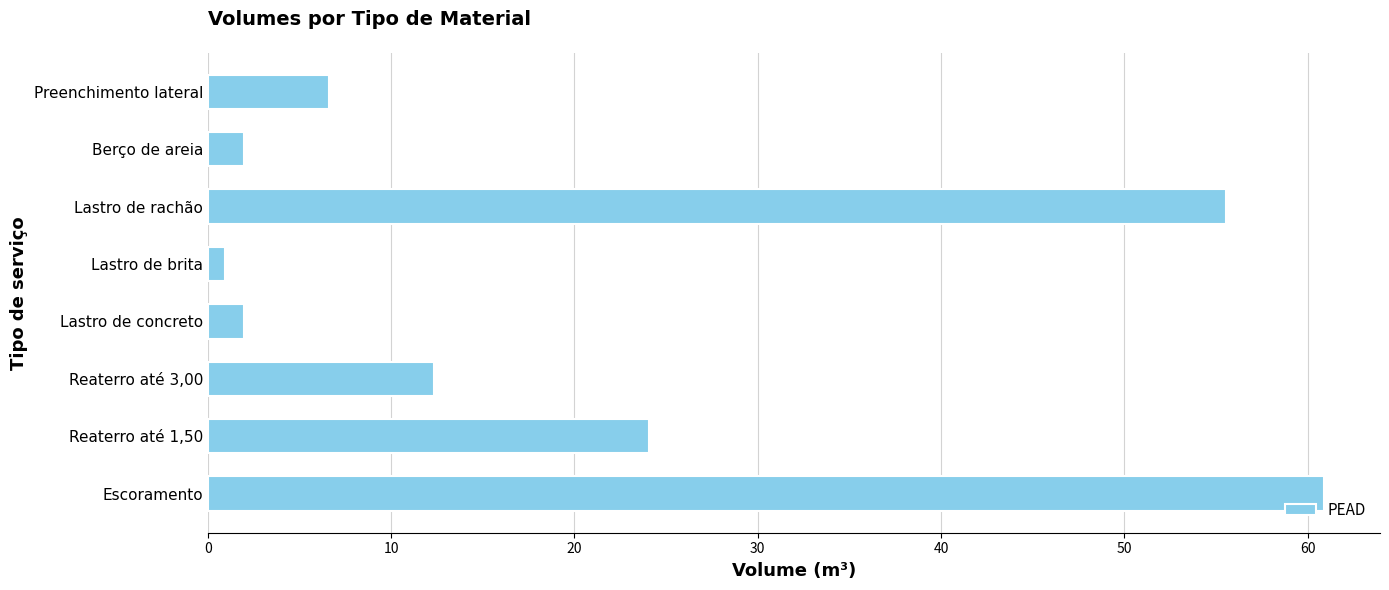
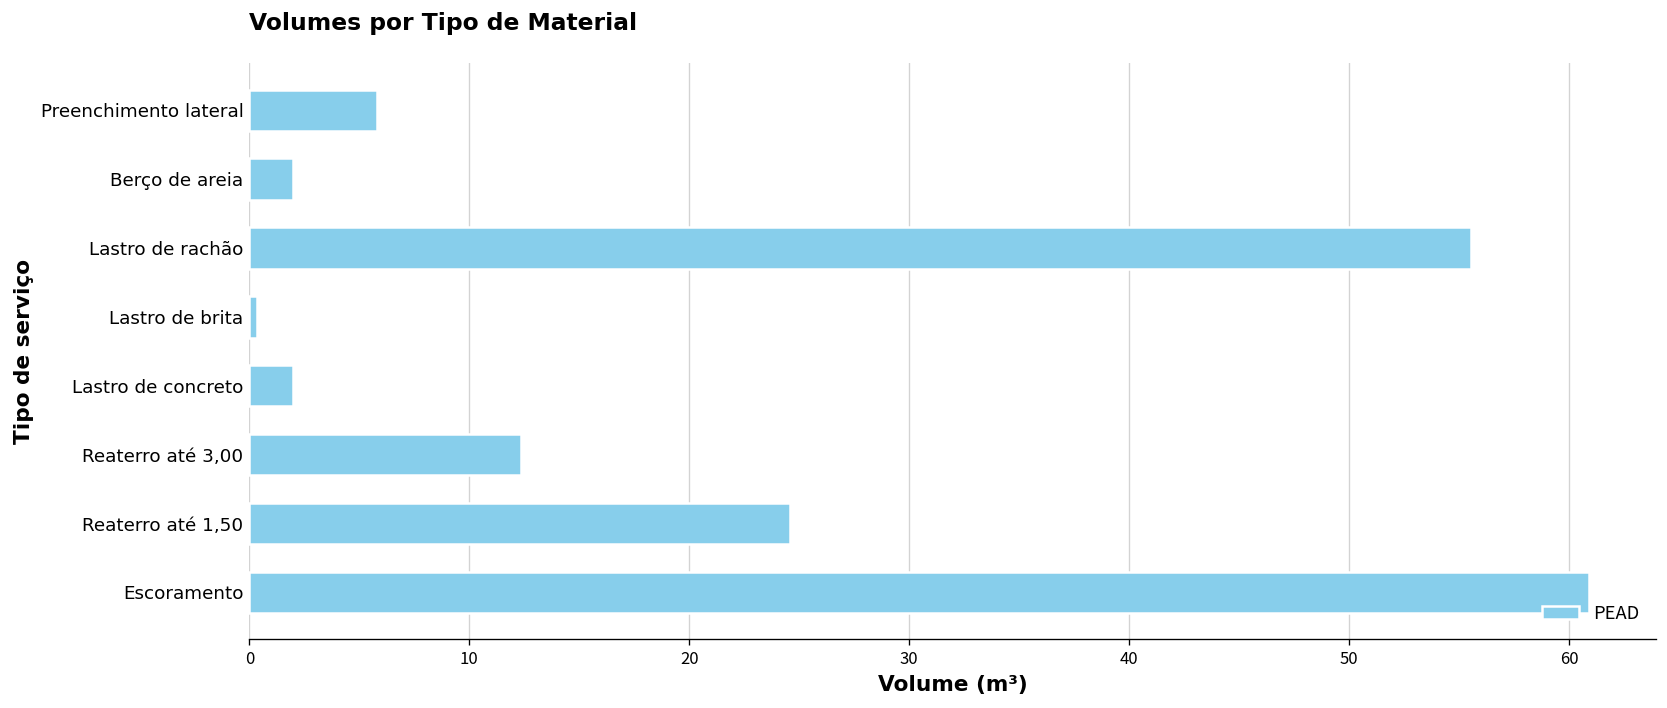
Preenchimento lateral: 6.6 -> 5.8
Lastro de brita: 0.9 -> 0.3
Reaterro até 1,50: 24.1 -> 24.6
